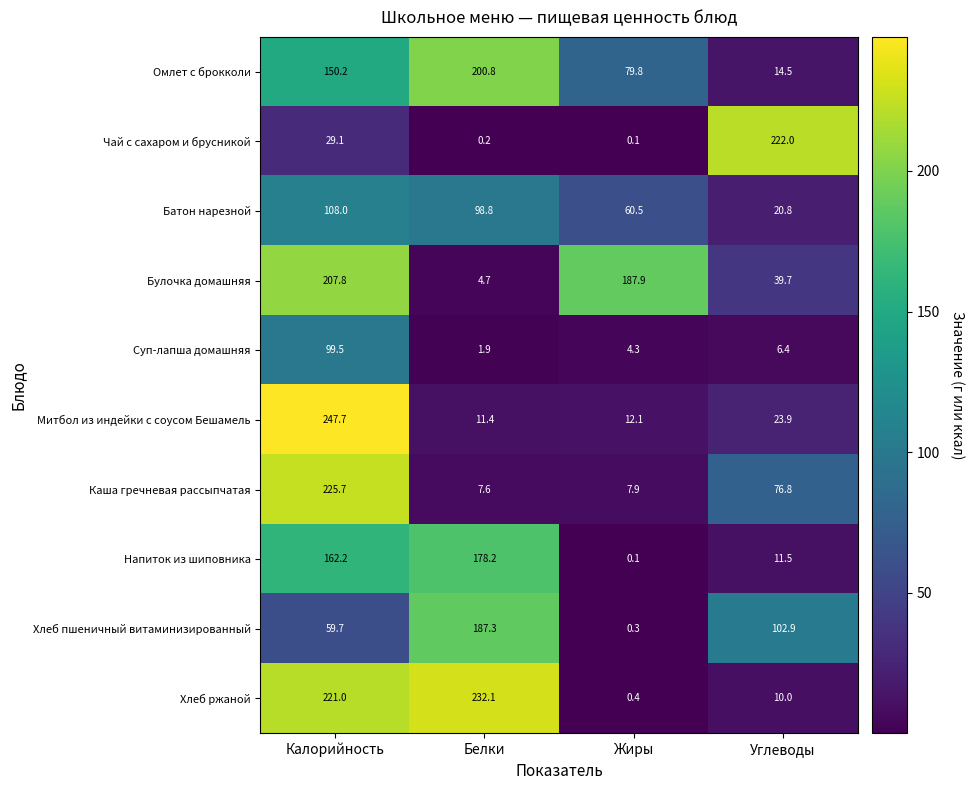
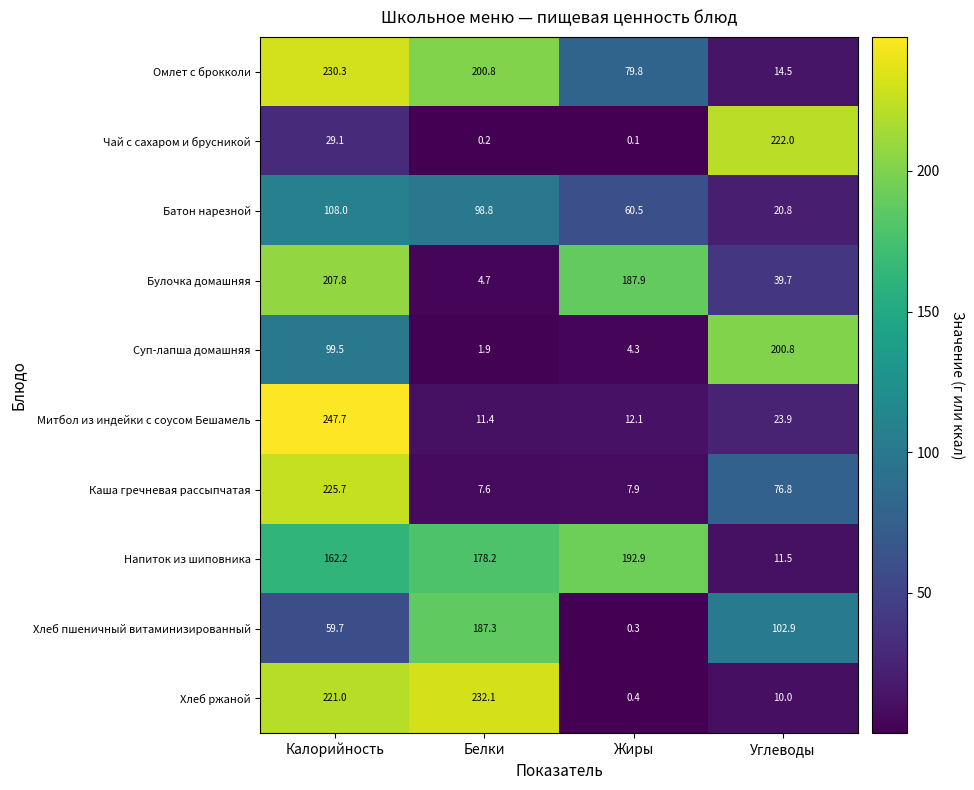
Омлет с брокколи, Калорийность: 150.2 -> 230.3
Суп-лапша домашняя, Углеводы: 6.4 -> 200.8
Напиток из шиповника, Жиры: 0.1 -> 192.9
